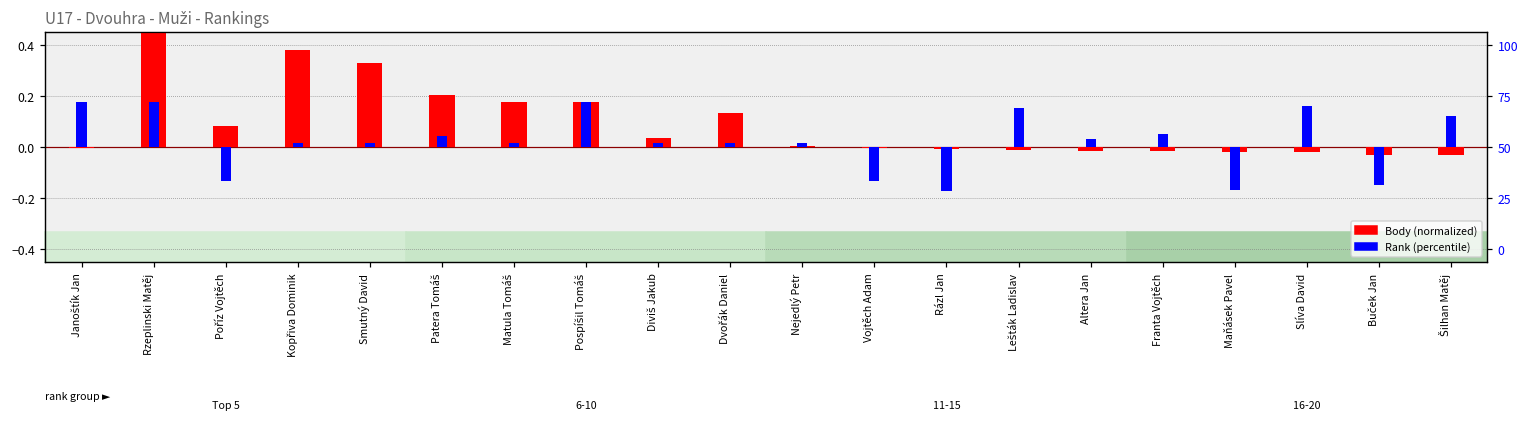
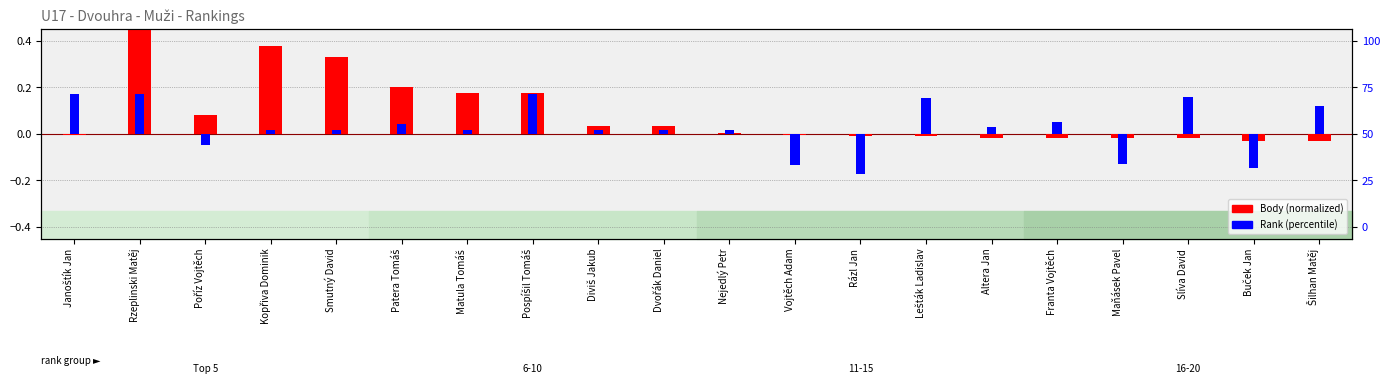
Rank (percentile), Poříz Vojtěch: -0.13 -> -0.05
Body (normalized), Dvořák Daniel: 0.13 -> 0.03
Rank (percentile), Maňásek Pavel: -0.17 -> -0.13
